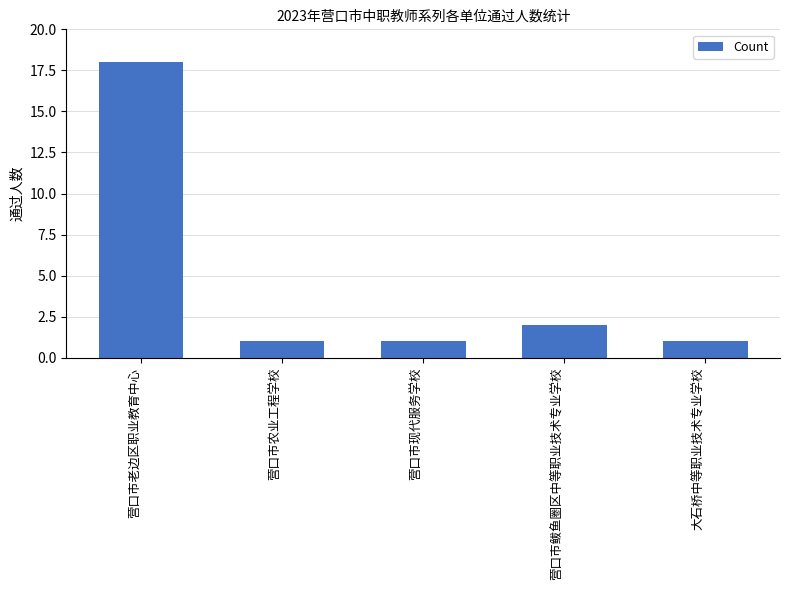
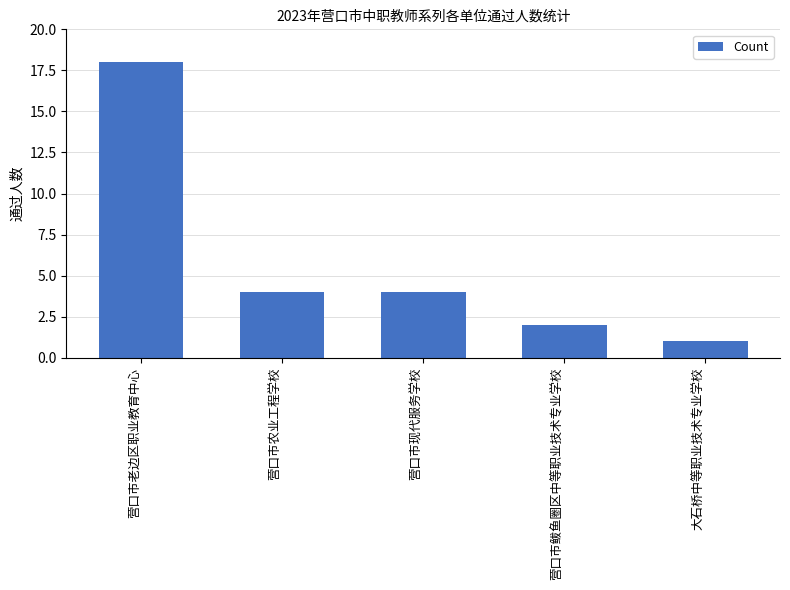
营口市农业工程学校: 1 -> 4
营口市现代服务学校: 1 -> 4
